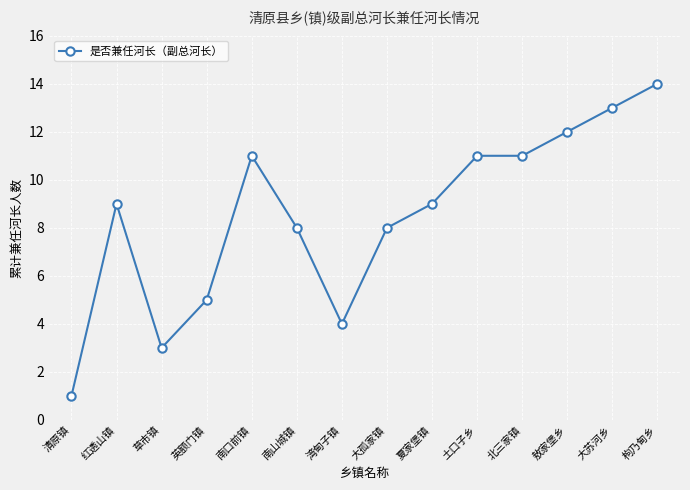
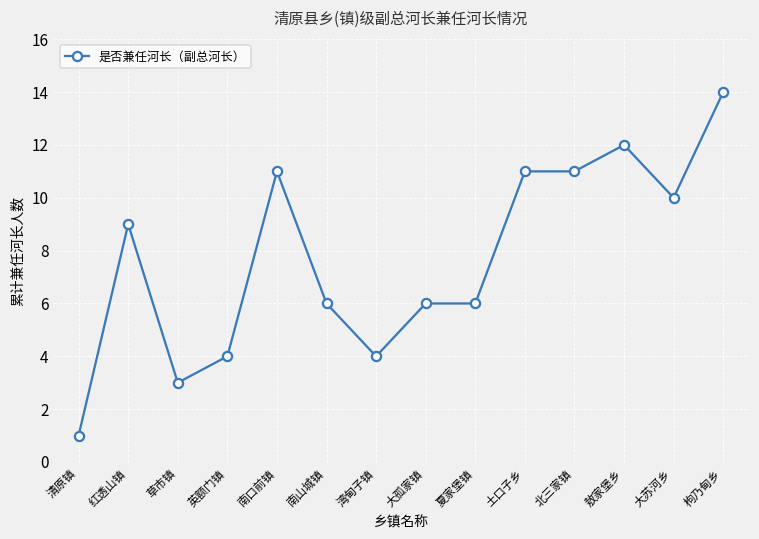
英额门镇: 5 -> 4
南山城镇: 8 -> 6
大孤家镇: 8 -> 6
夏家堡镇: 9 -> 6
大苏河乡: 13 -> 10
